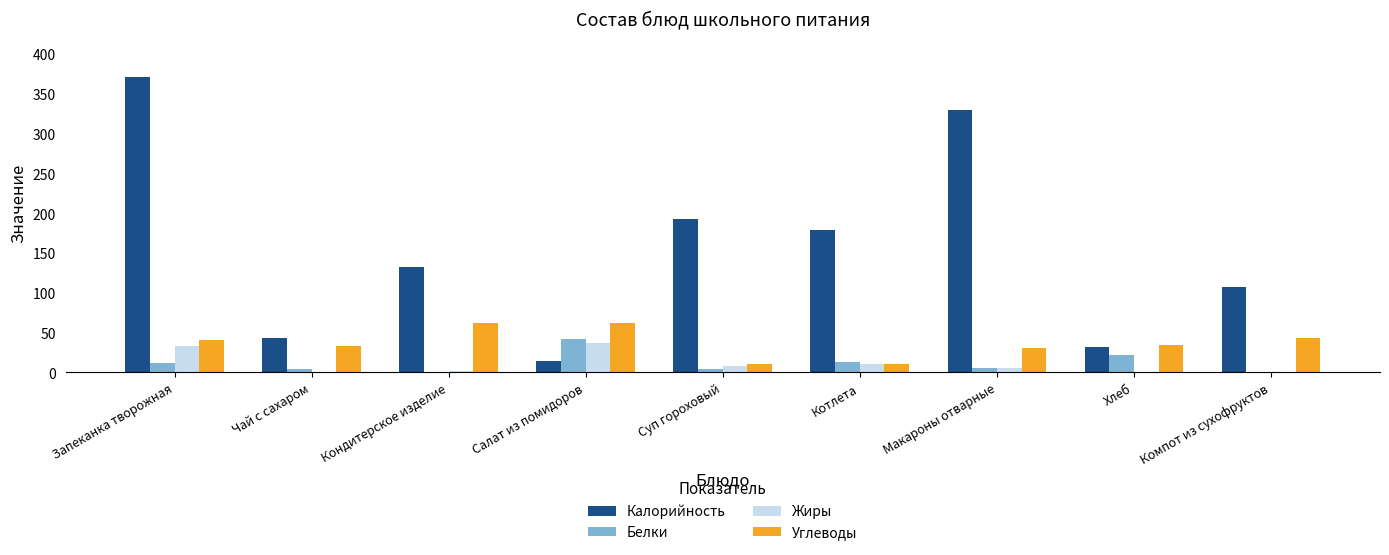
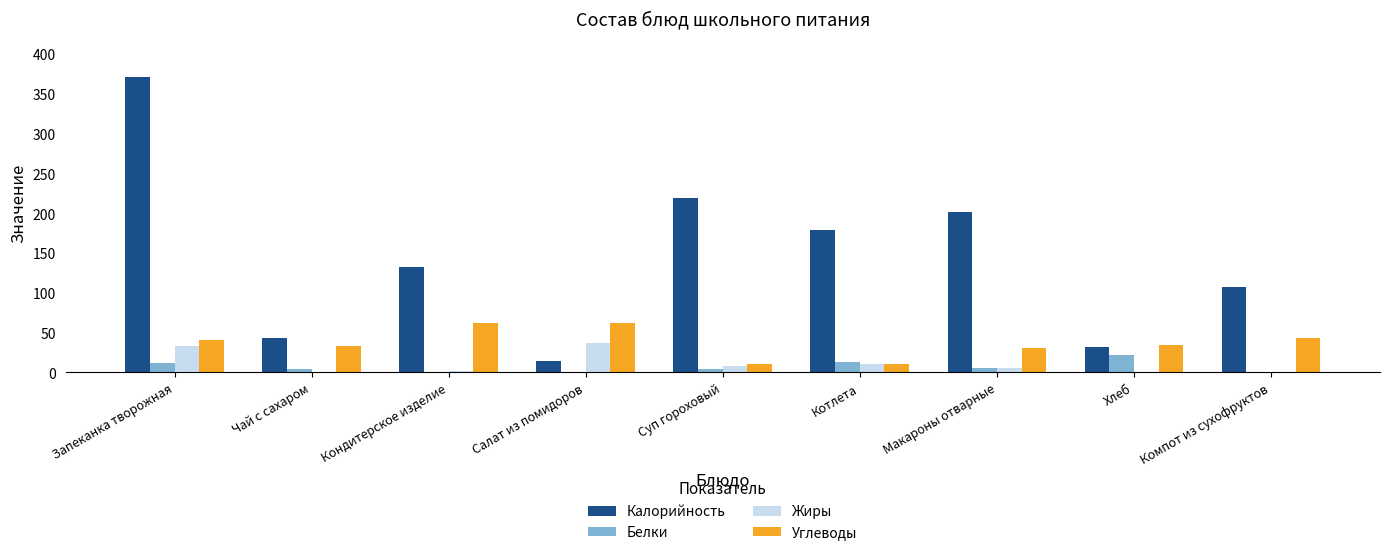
Белки, Салат из помидоров: 40 -> 0
Калорийность, Суп гороховый: 190 -> 220
Калорийность, Макароны отварные: 330 -> 200
